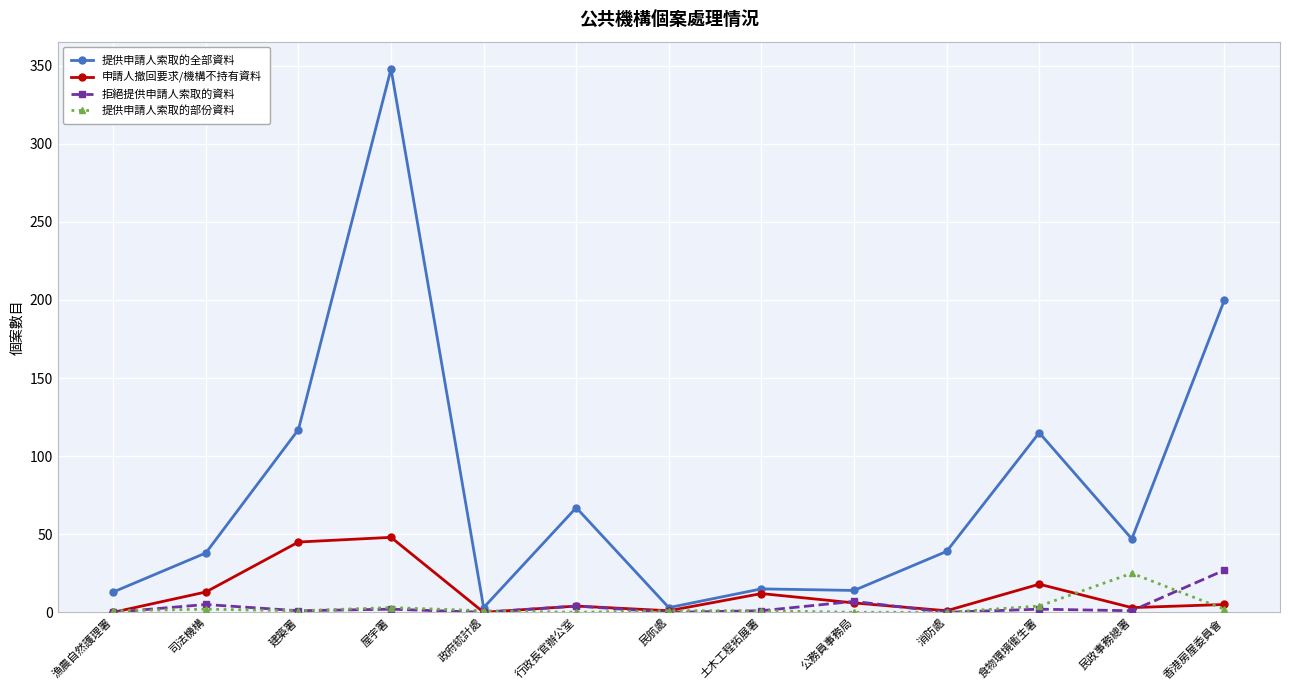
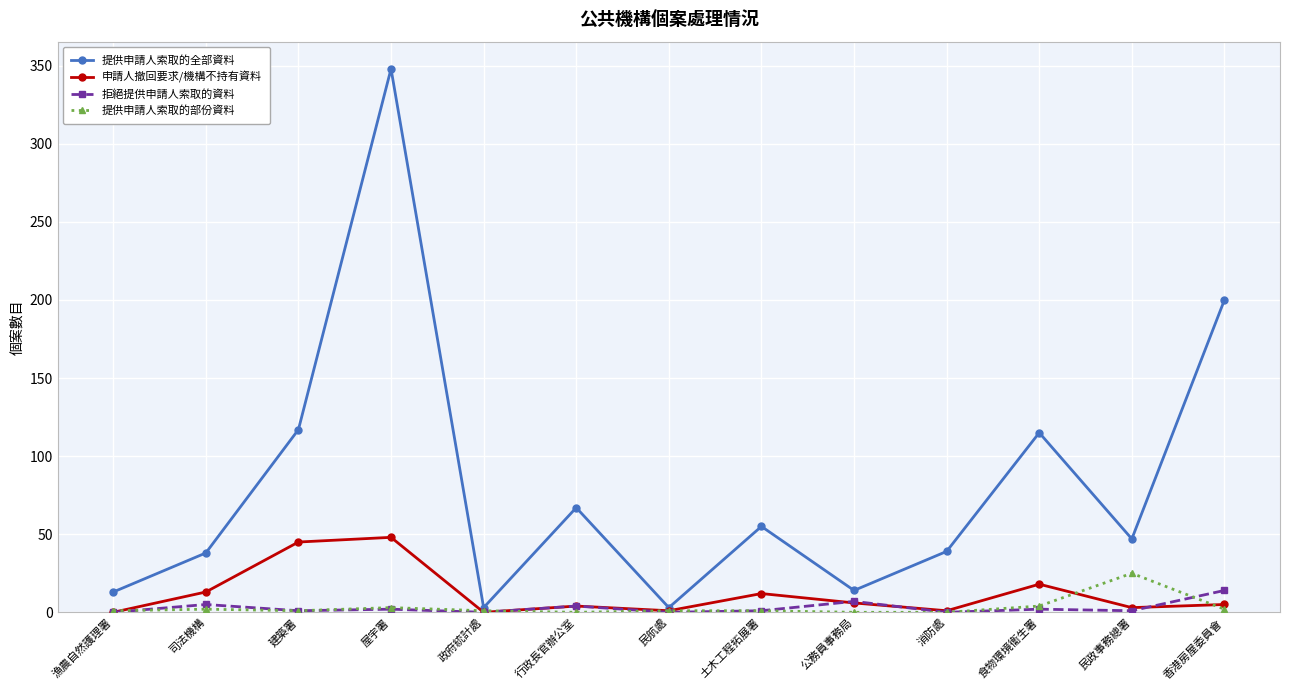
提供申請人索取的全部資料, 土木工程拓展署: 15 -> 55
拒絕提供申請人索取的資料, 香港房屋委員會: 27 -> 14
